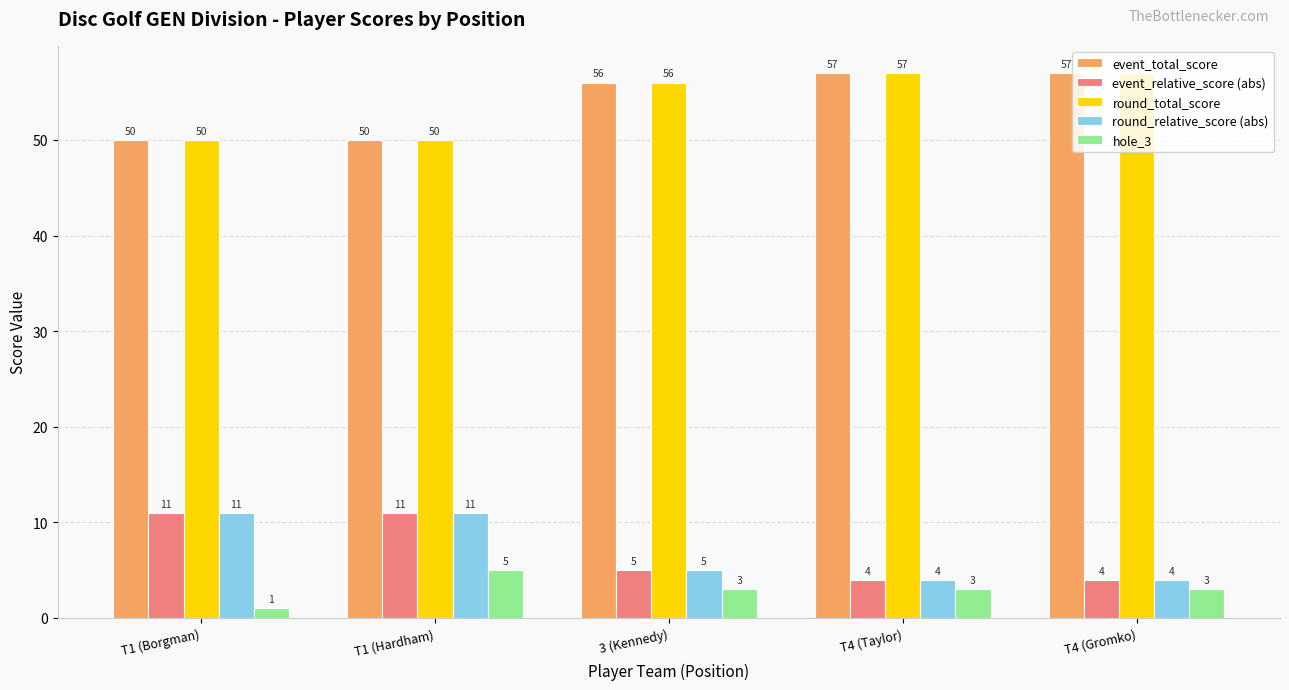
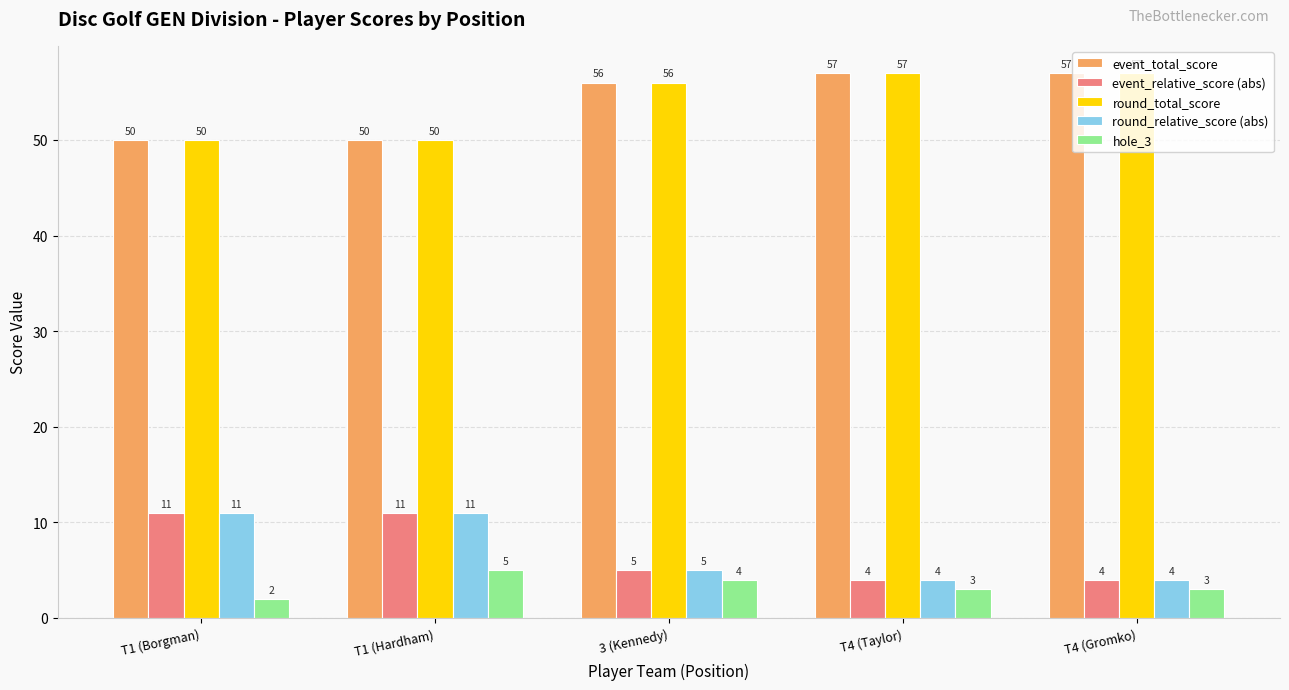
hole_3, T1 (Borgman): 1 -> 2
hole_3, 3 (Kennedy): 3 -> 4
